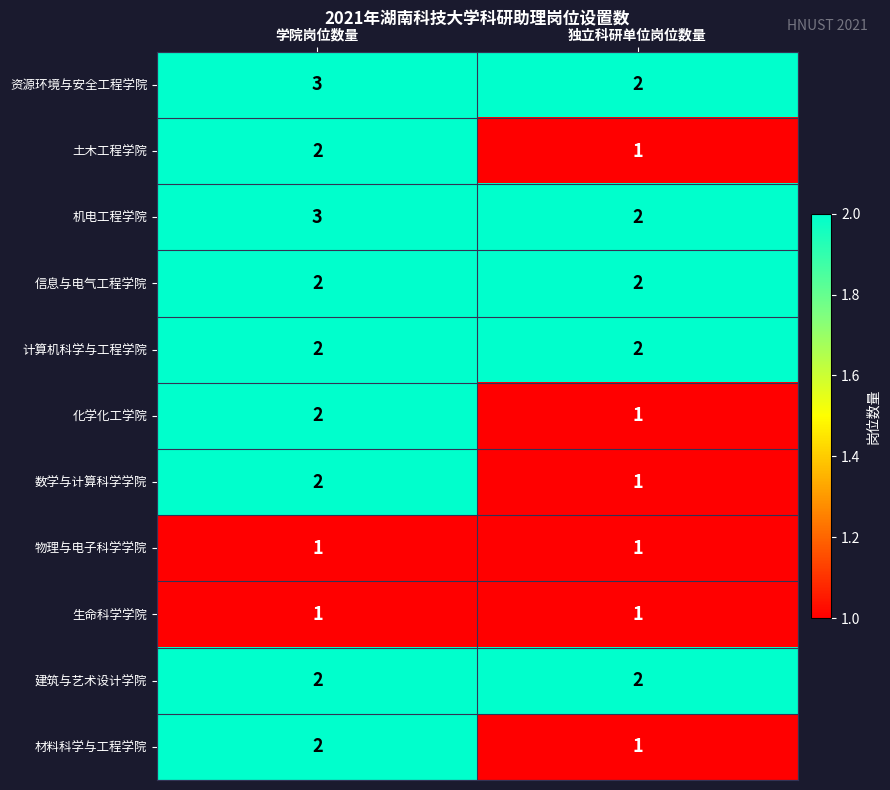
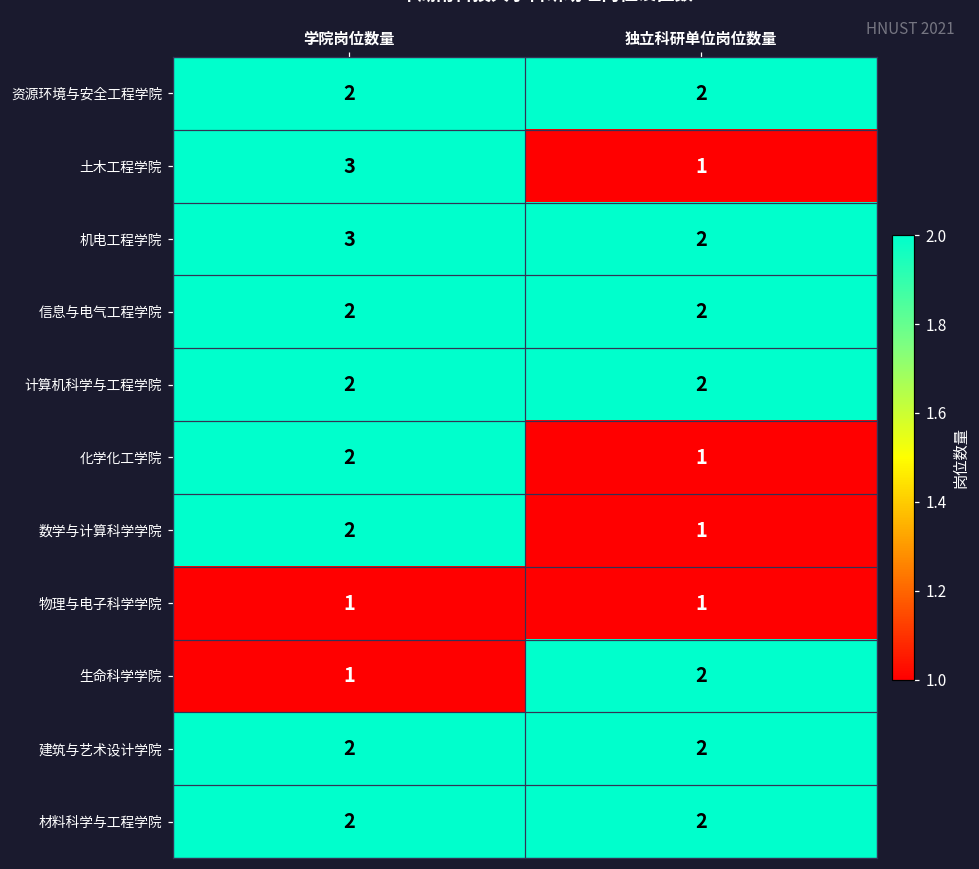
资源环境与安全工程学院, 学院岗位数量: 3 -> 2
土木工程学院, 学院岗位数量: 2 -> 3
生命科学学院, 独立科研单位岗位数量: 1 -> 2
材料科学与工程学院, 独立科研单位岗位数量: 1 -> 2
